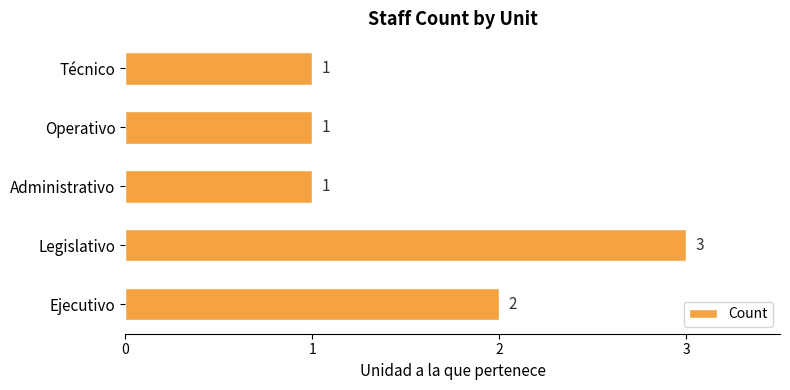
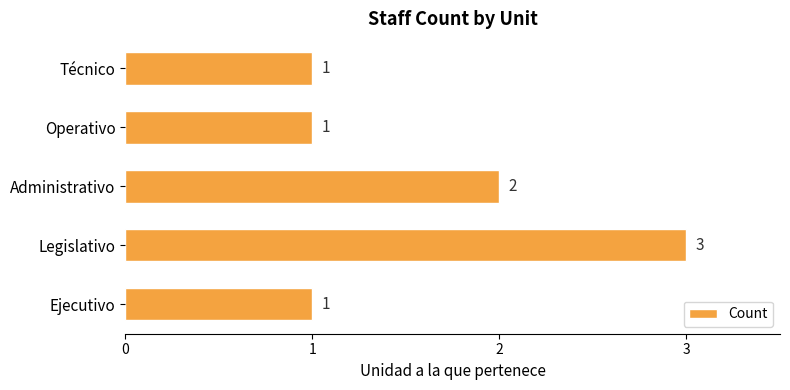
Administrativo: 1 -> 2
Ejecutivo: 2 -> 1
